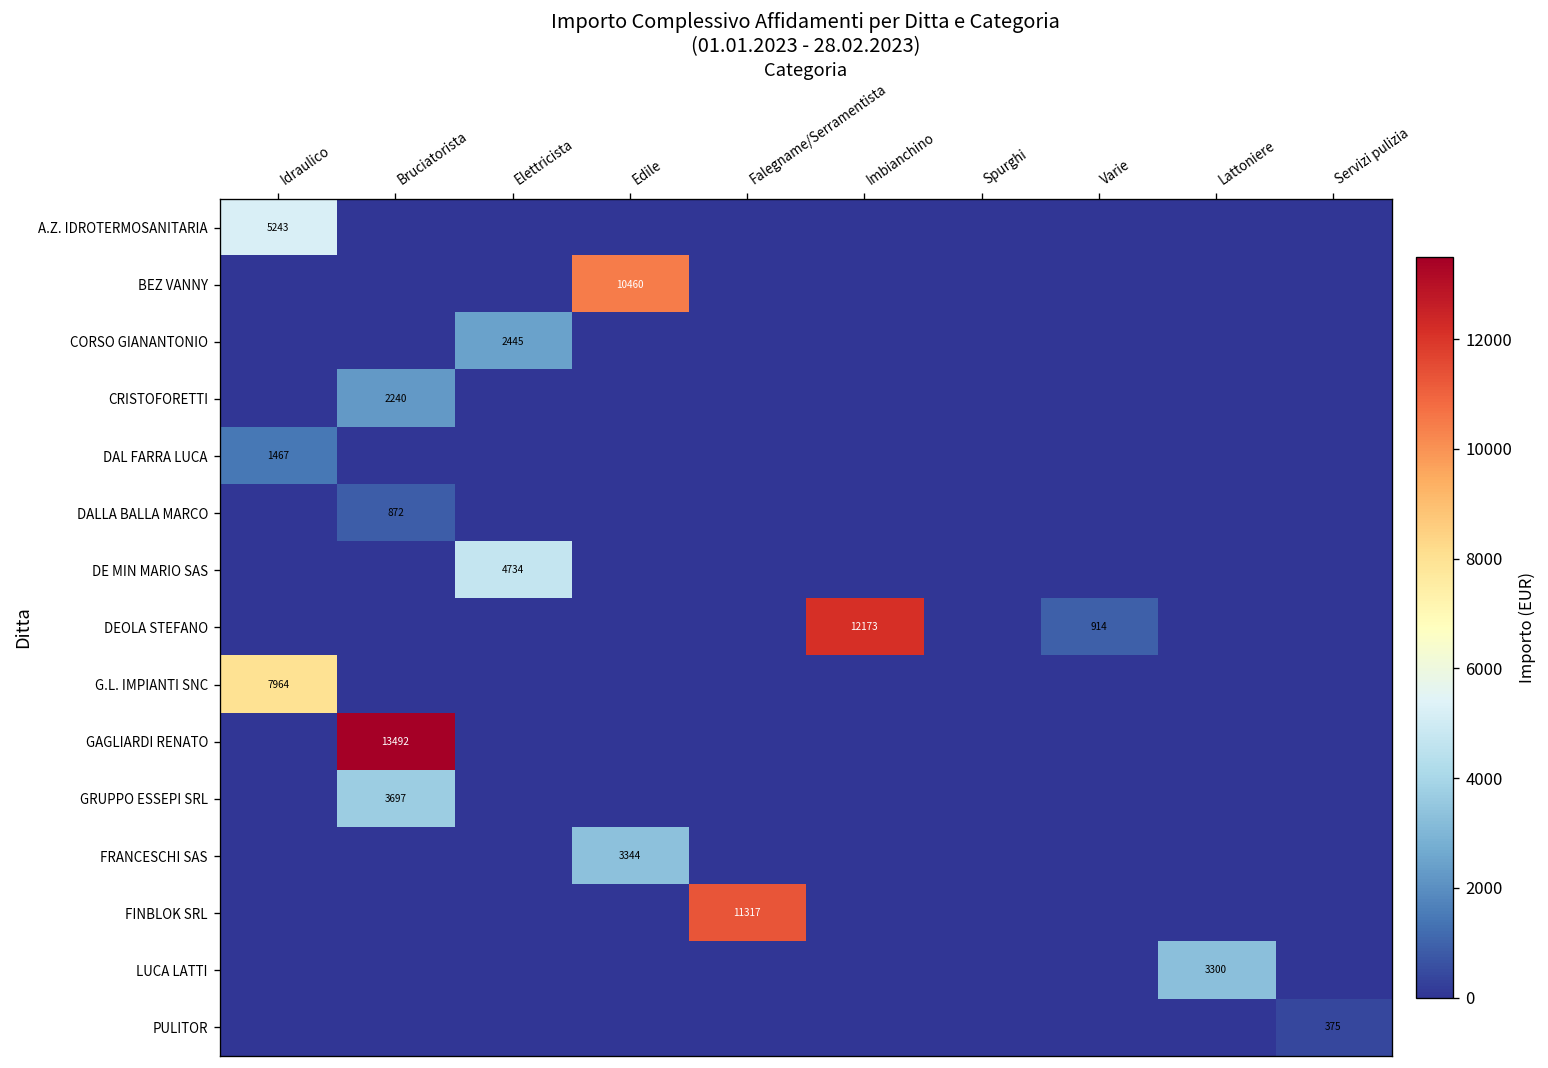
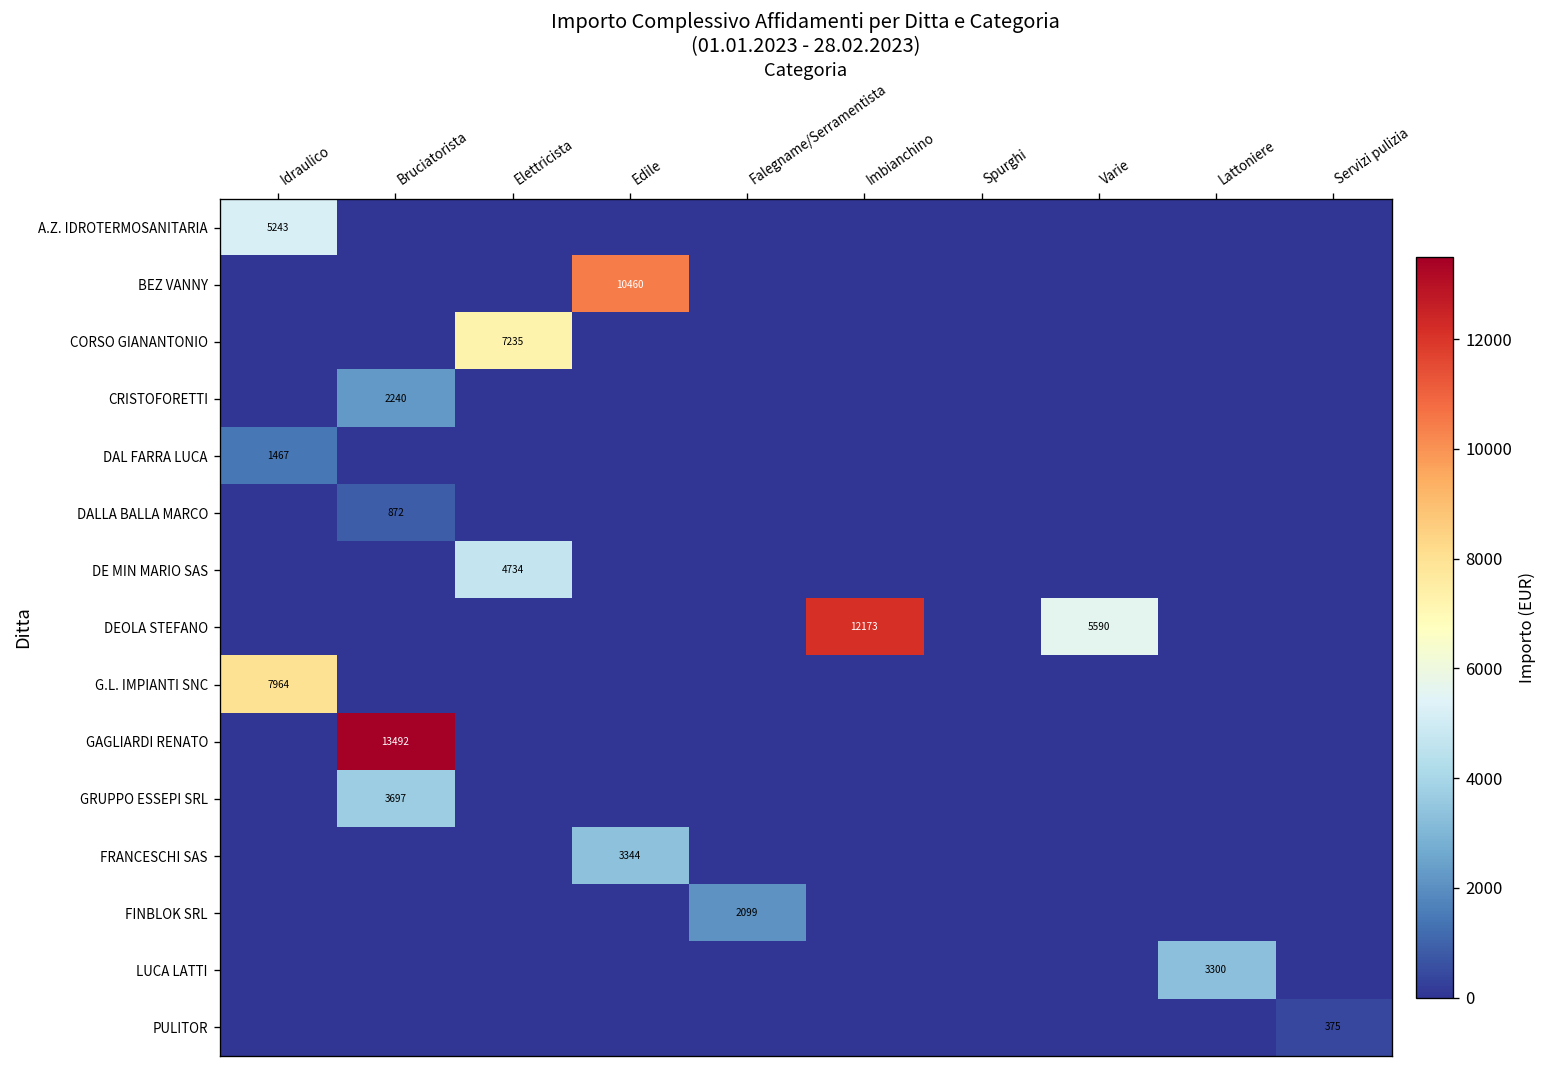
CORSO GIANANTONIO, Elettricista: 2445 -> 7235
DEOLA STEFANO, Varie: 914 -> 5590
FINBLOK SRL, Falegname/Serramentista: 11317 -> 2099
